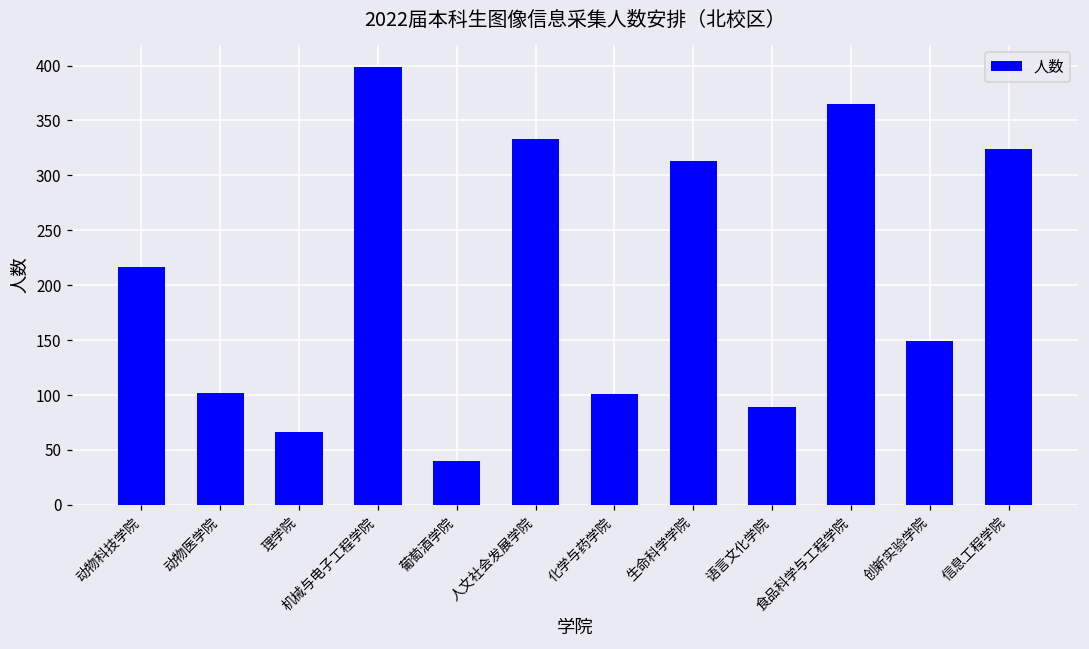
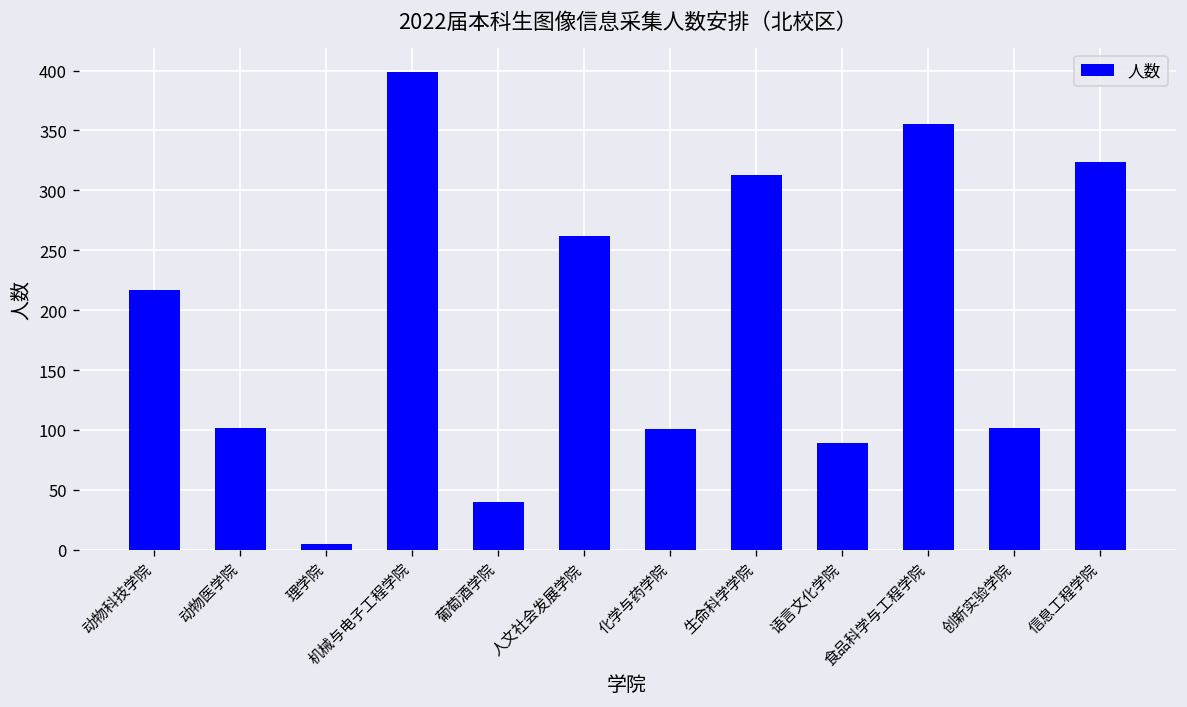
理学院: 70 -> 10
人文社会发展学院: 330 -> 260
食品科学与工程学院: 370 -> 360
创新实验学院: 150 -> 100
